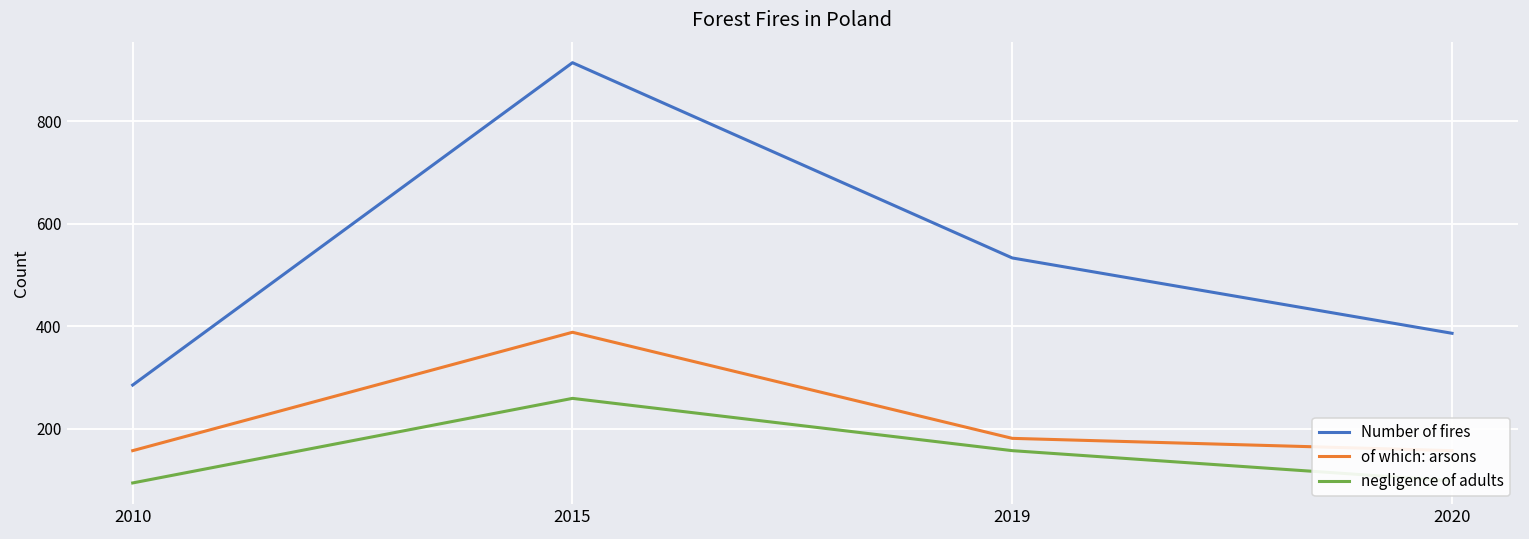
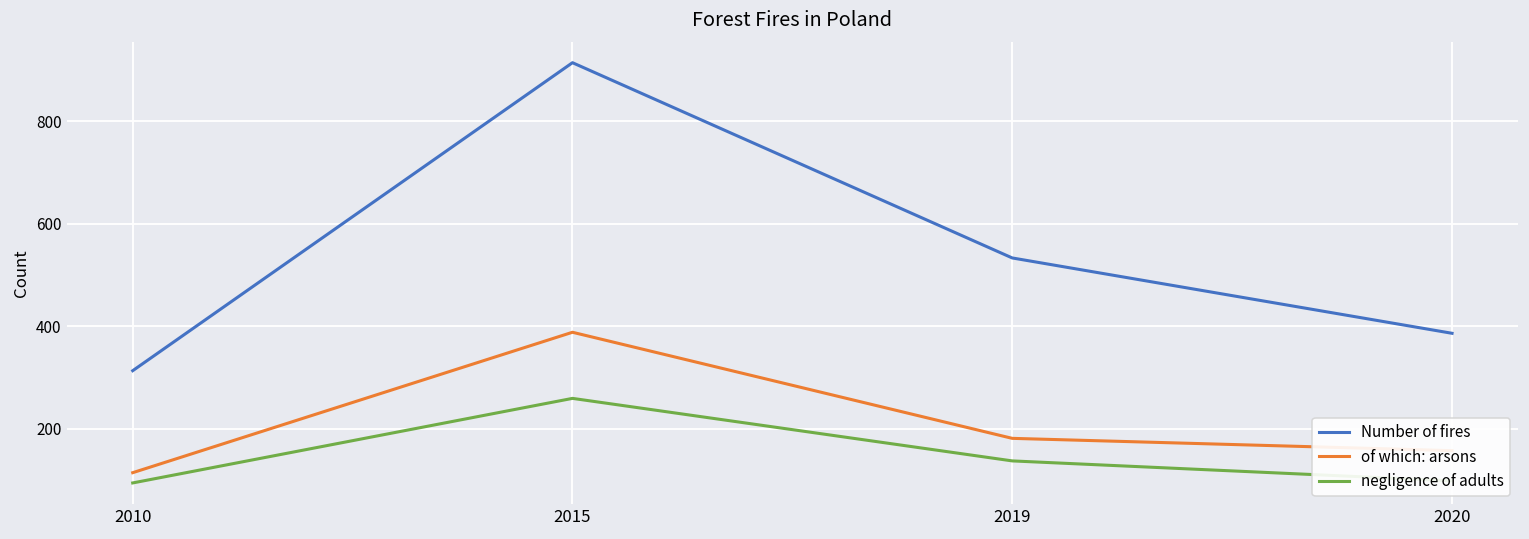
Number of fires, 2010: 290 -> 310
of which: arsons, 2010: 160 -> 110
negligence of adults, 2019: 160 -> 140
